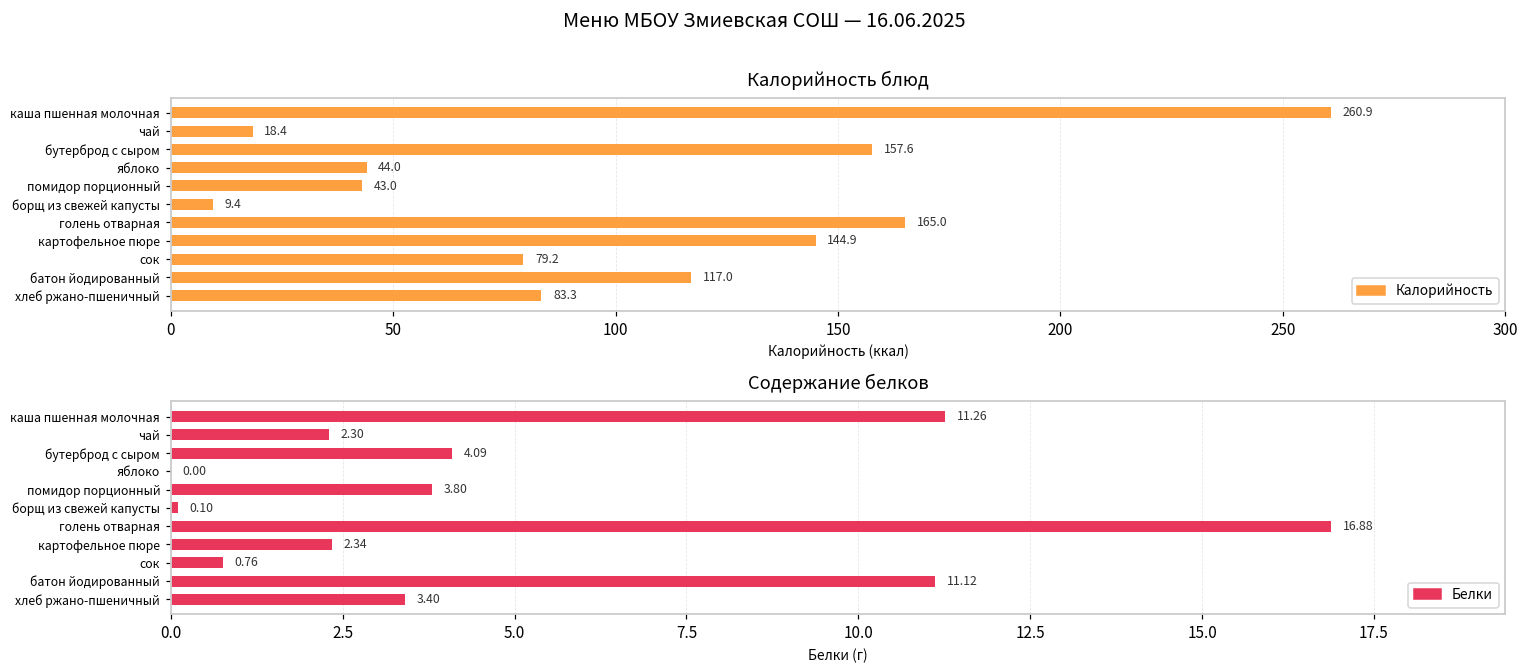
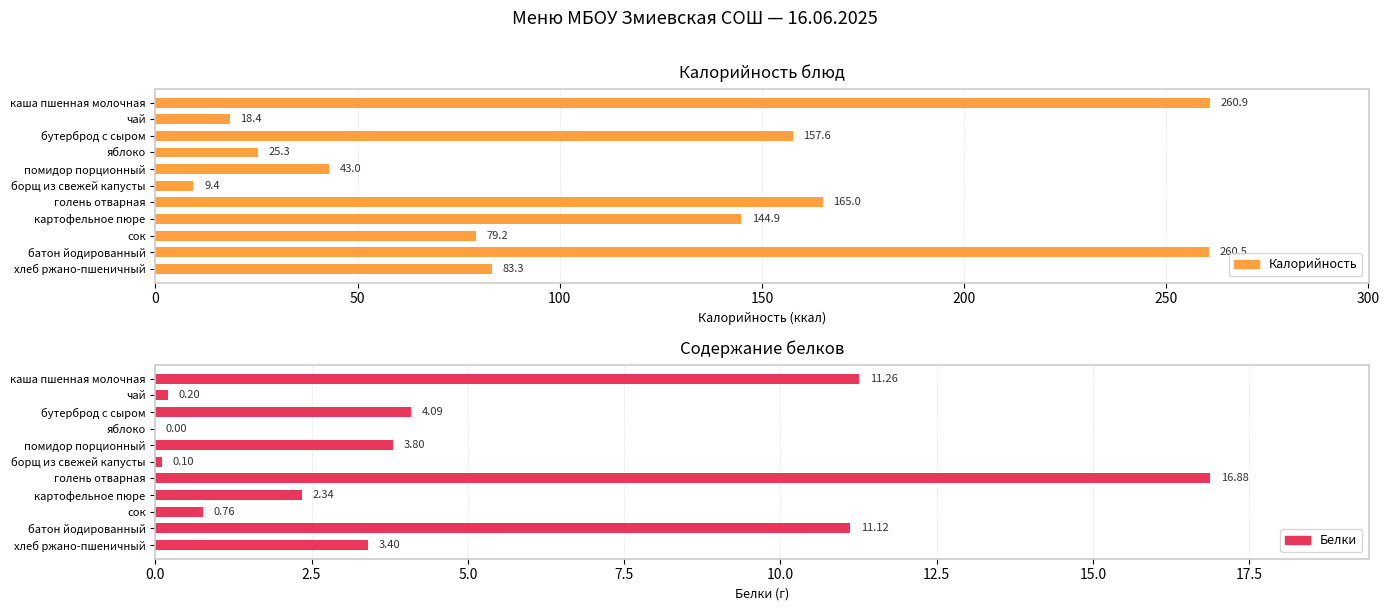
Калорийность блюд, яблоко: 44.0 -> 25.3
Калорийность блюд, батон йодированный: 117 -> 261
Содержание белков, чай: 2.30 -> 0.20
